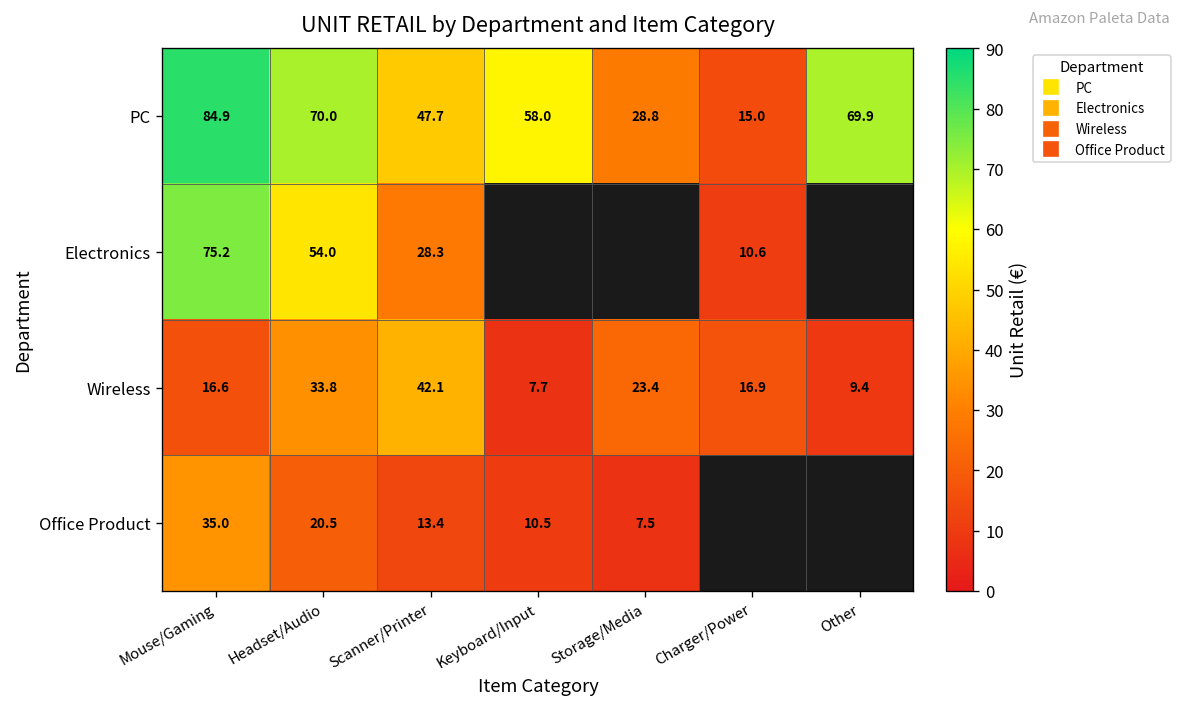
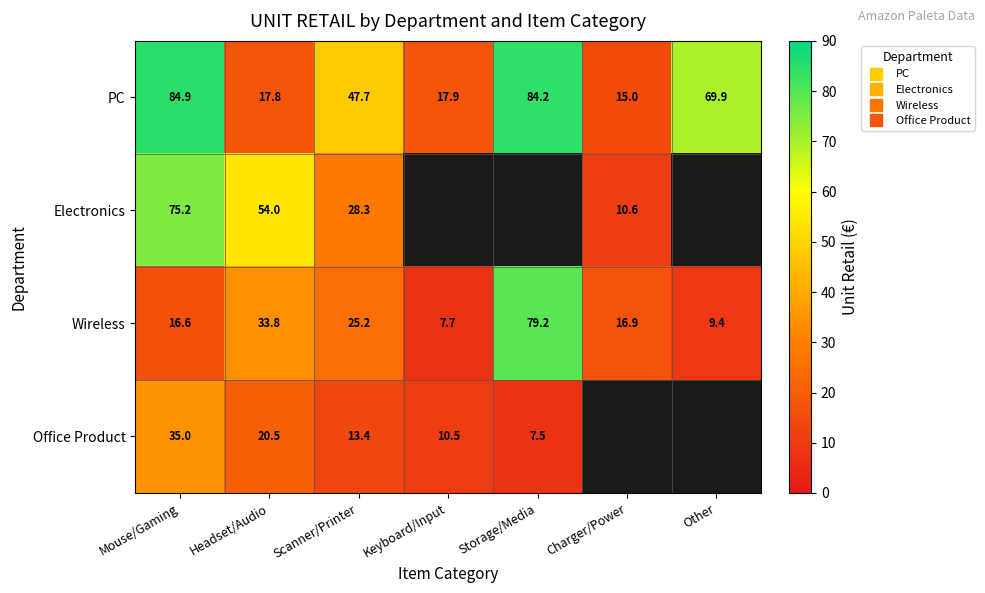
PC, Headset/Audio: 70.0 -> 17.8
PC, Keyboard/Input: 58.0 -> 17.9
PC, Storage/Media: 28.8 -> 84.2
Wireless, Scanner/Printer: 42.1 -> 25.2
Wireless, Storage/Media: 23.4 -> 79.2
